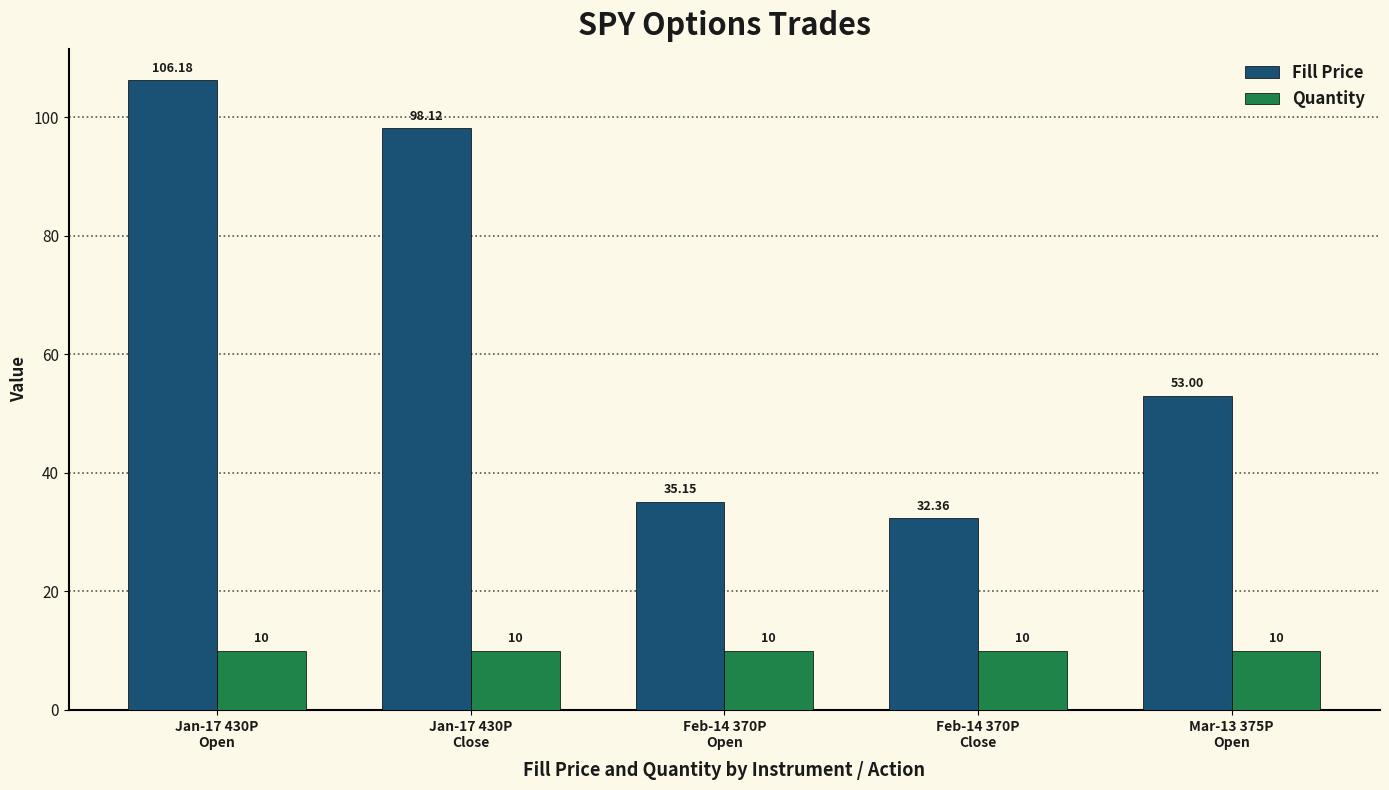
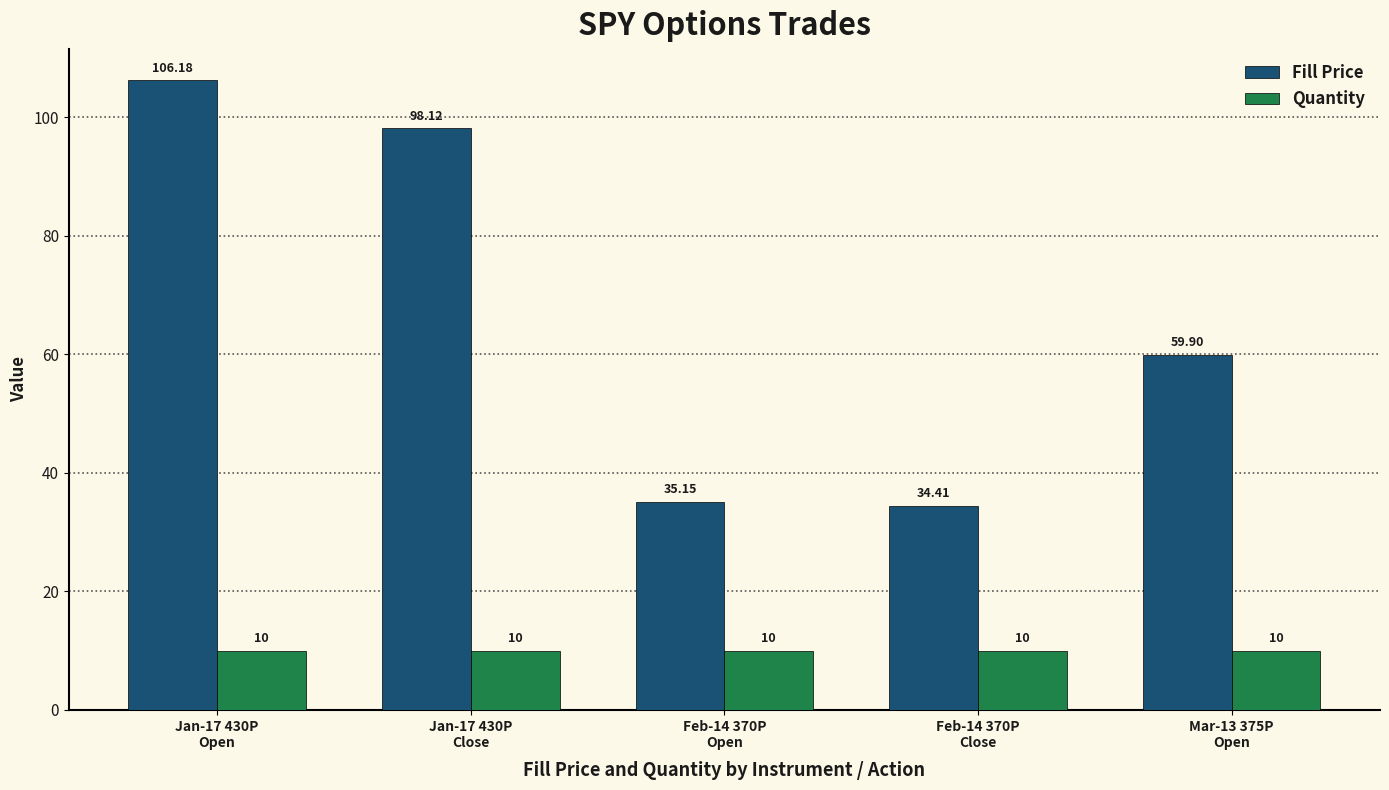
Fill Price, Feb-14 370P Close: 32.36 -> 34.41
Fill Price, Mar-13 375P Open: 53.00 -> 59.90
